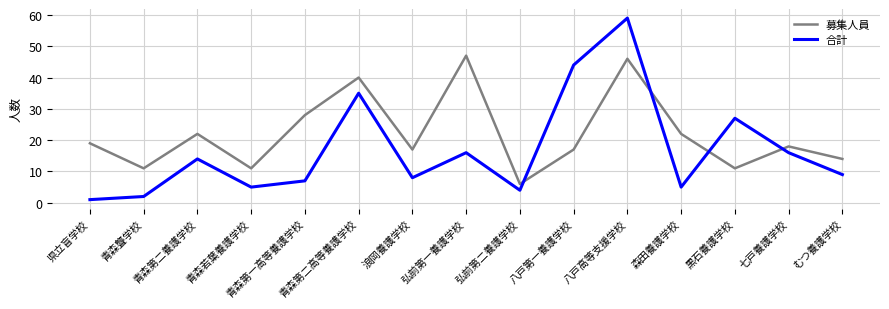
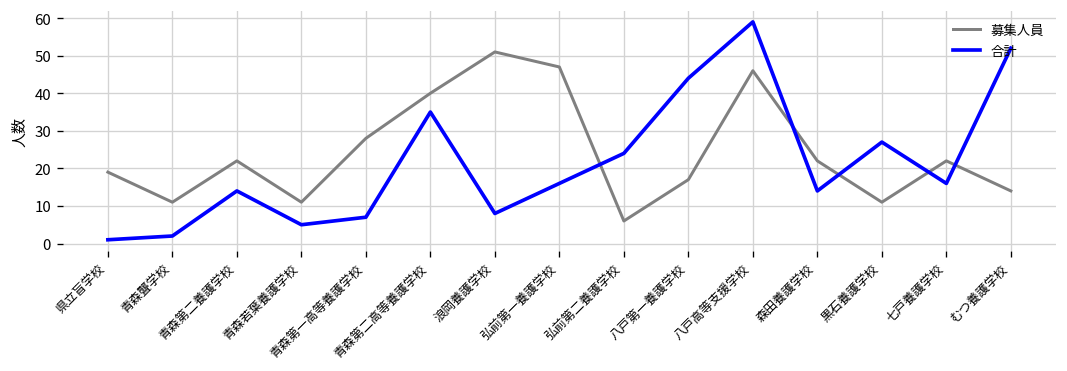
募集人員, 浪岡養護学校: 17 -> 51
合計, 弘前第二養護学校: 4 -> 24
合計, 森田養護学校: 5 -> 14
募集人員, 七戸養護学校: 18 -> 22
合計, むつ養護学校: 9 -> 52
